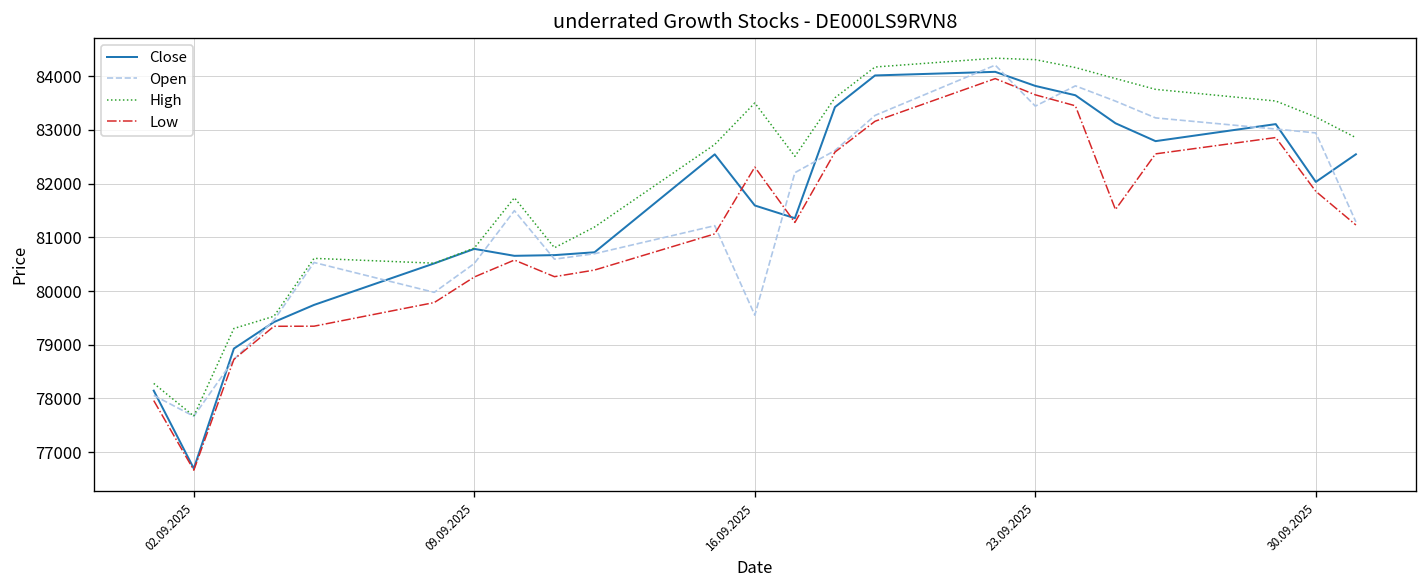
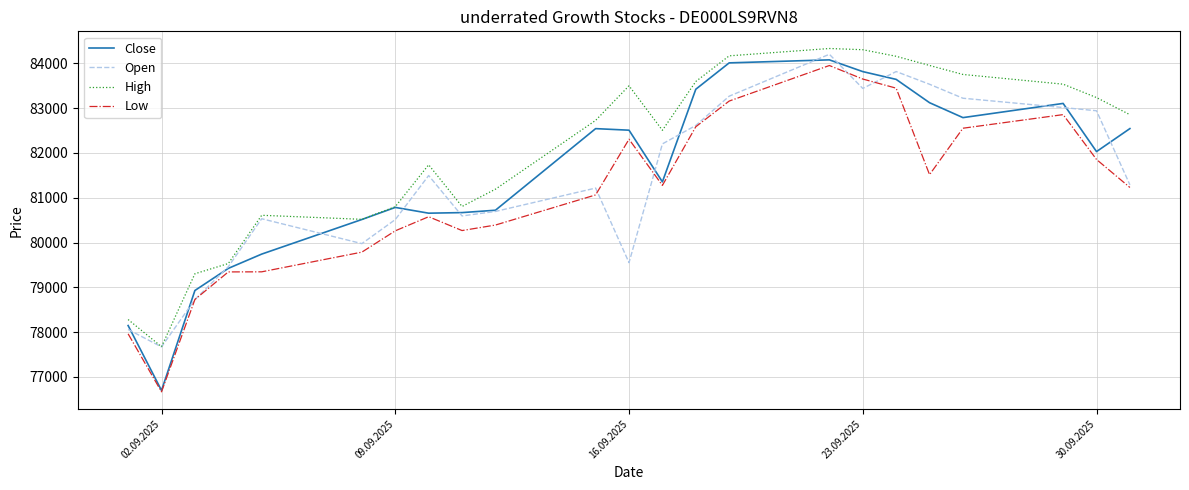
Close, 16.09.2025: 81600 -> 82500
